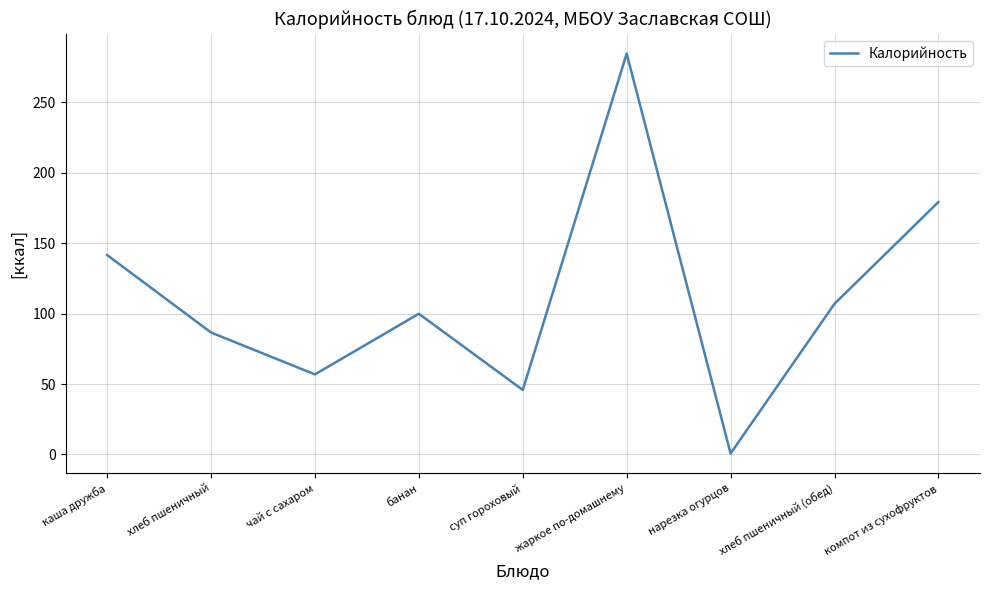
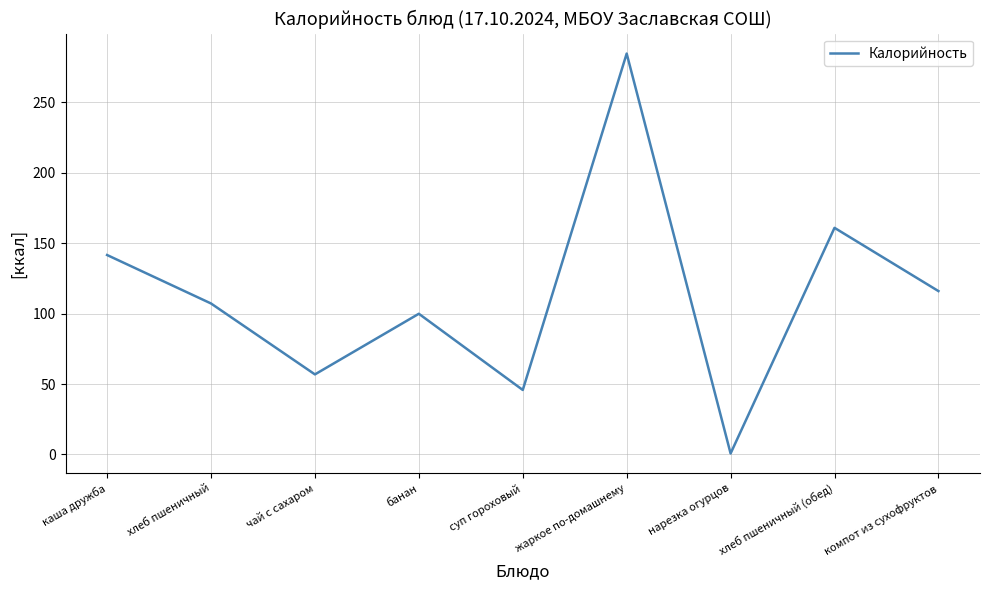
хлеб пшеничный: 87 -> 107
хлеб пшеничный (обед): 107 -> 161
компот из сухофруктов: 179 -> 116
